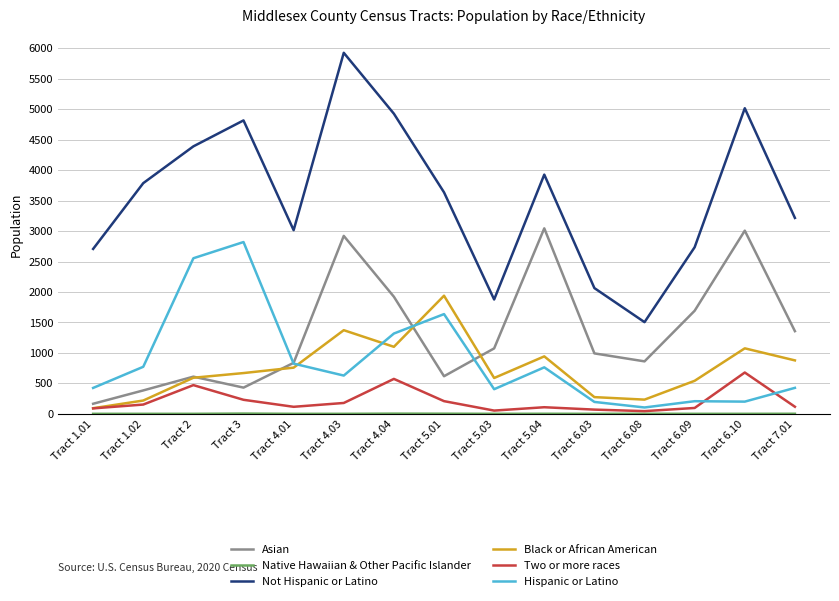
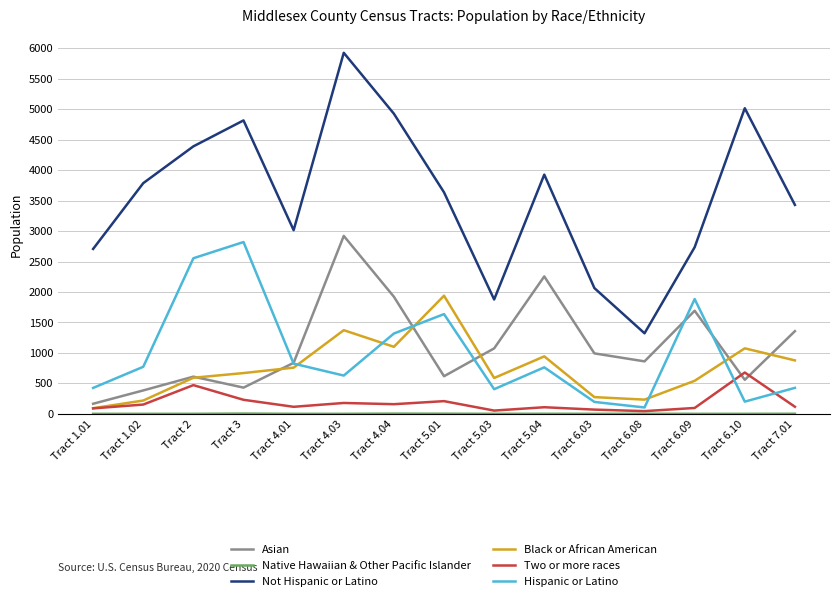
Two or more races, Tract 4.04: 600 -> 200
Asian, Tract 5.04: 3000 -> 2300
Not Hispanic or Latino, Tract 6.08: 1500 -> 1300
Hispanic or Latino, Tract 6.09: 200 -> 1900
Asian, Tract 6.10: 3000 -> 600
Not Hispanic or Latino, Tract 7.01: 3200 -> 3400
